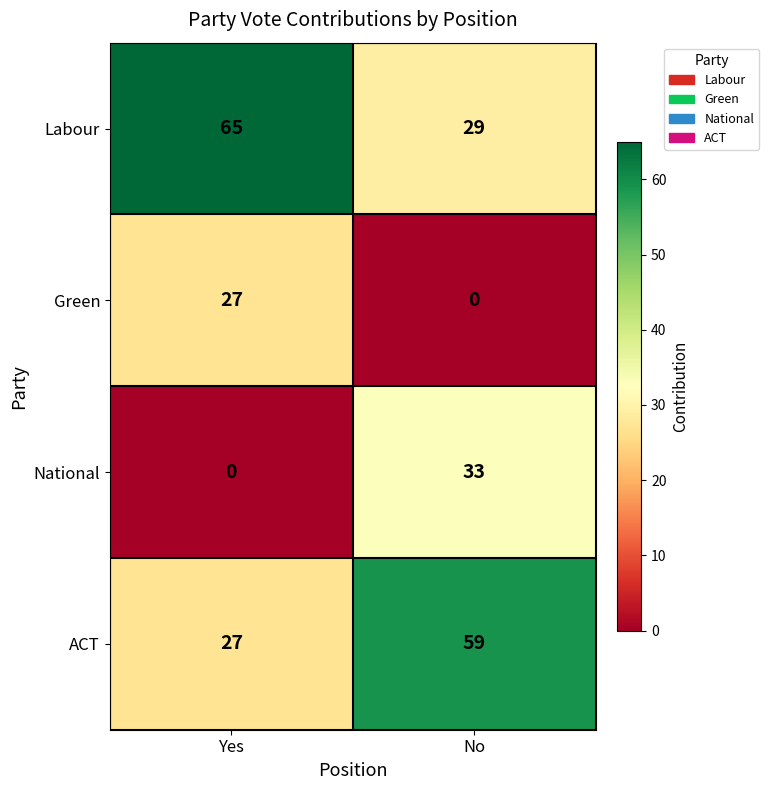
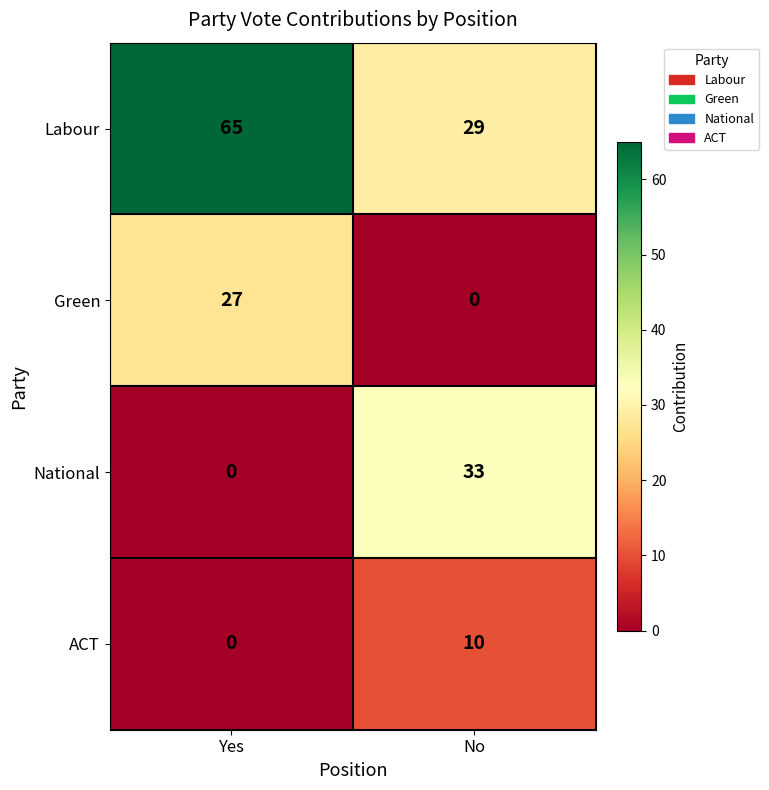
ACT, Yes: 27 -> 0
ACT, No: 59 -> 10
